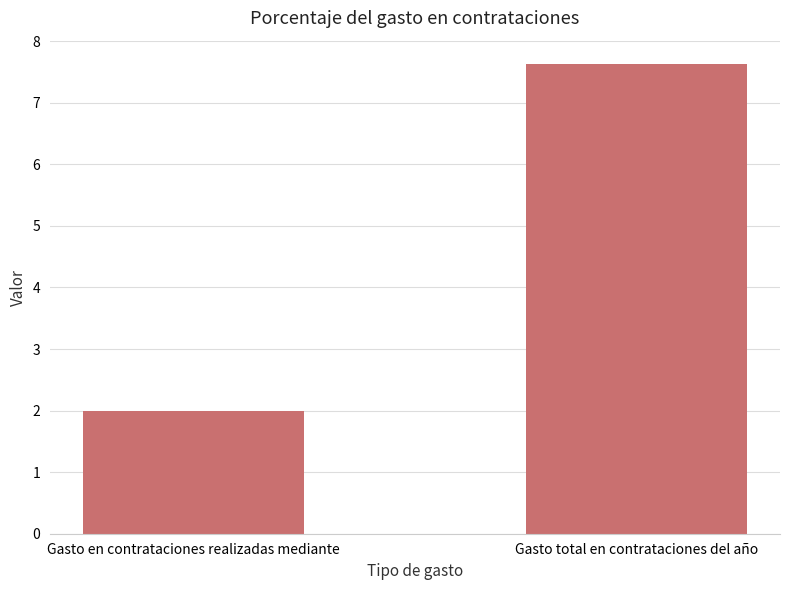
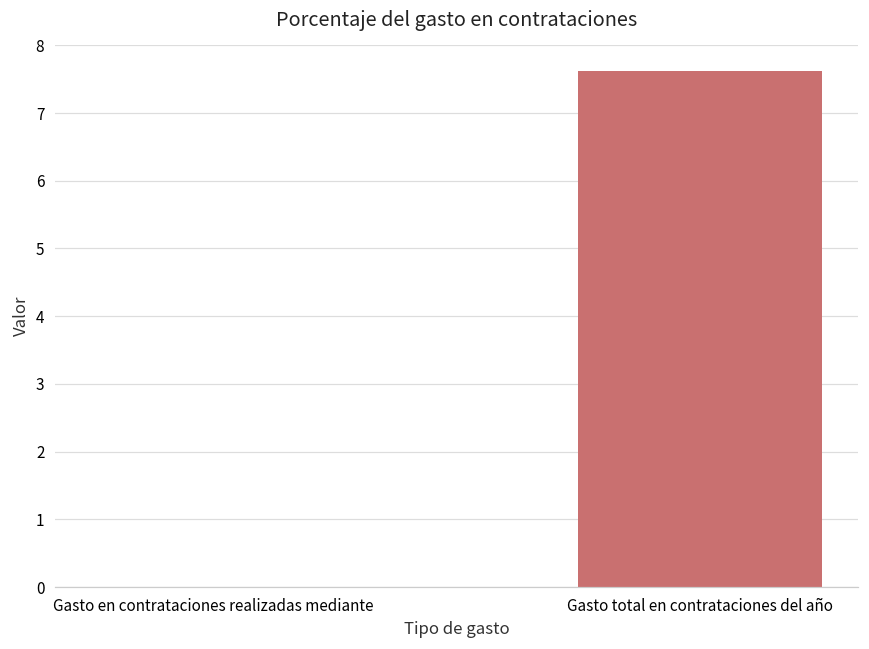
Gasto en contrataciones realizadas mediante: 2 -> 0
